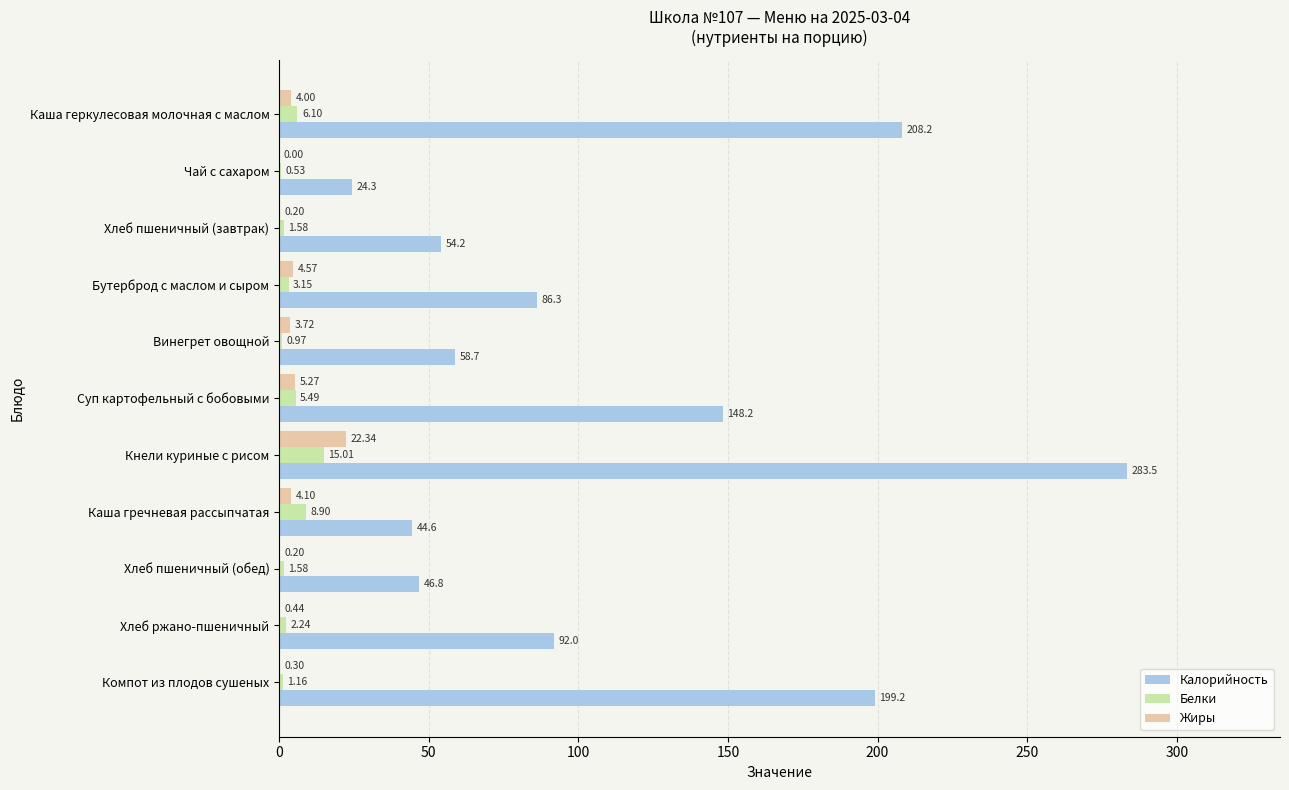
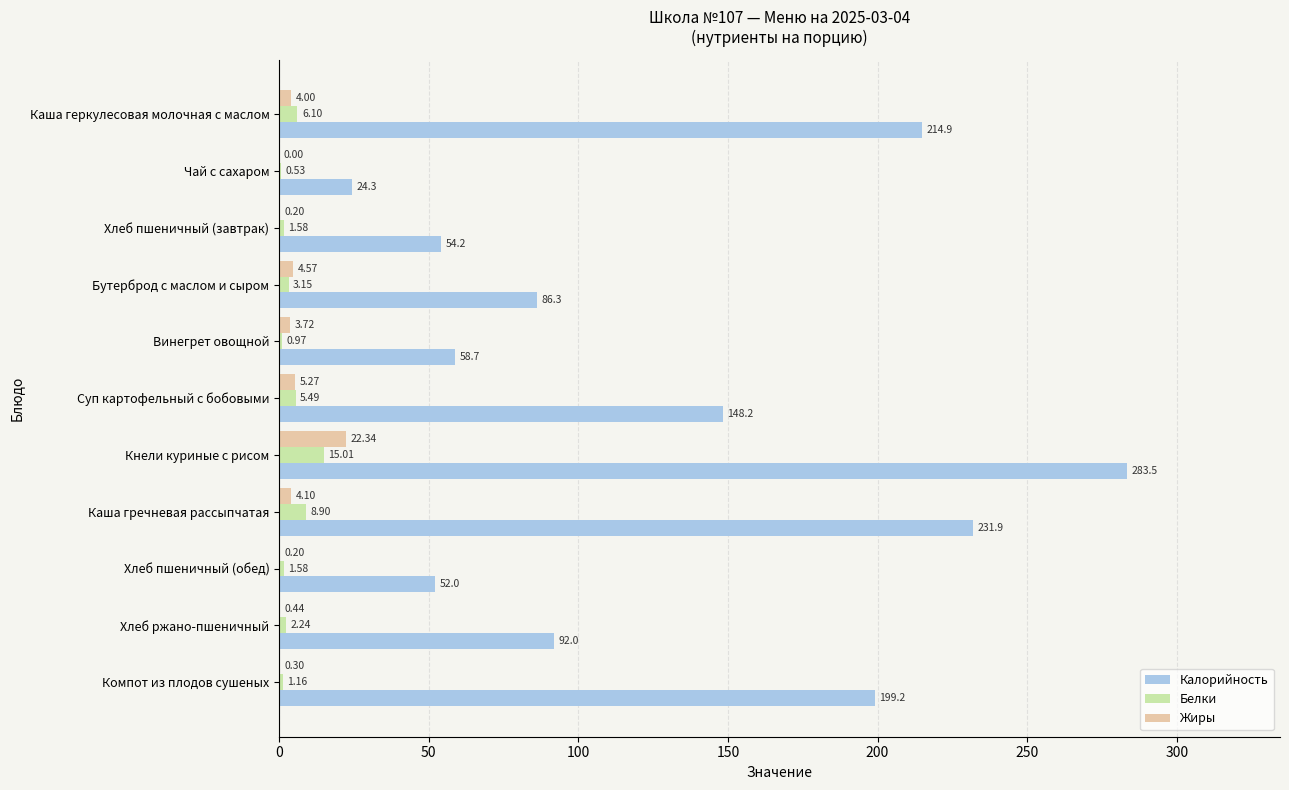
Калорийность, Каша геркулесовая молочная с маслом: 208.2 -> 214.9
Калорийность, Каша гречневая рассыпчатая: 44.6 -> 231.9
Калорийность, Хлеб пшеничный (обед): 46.8 -> 52.0
